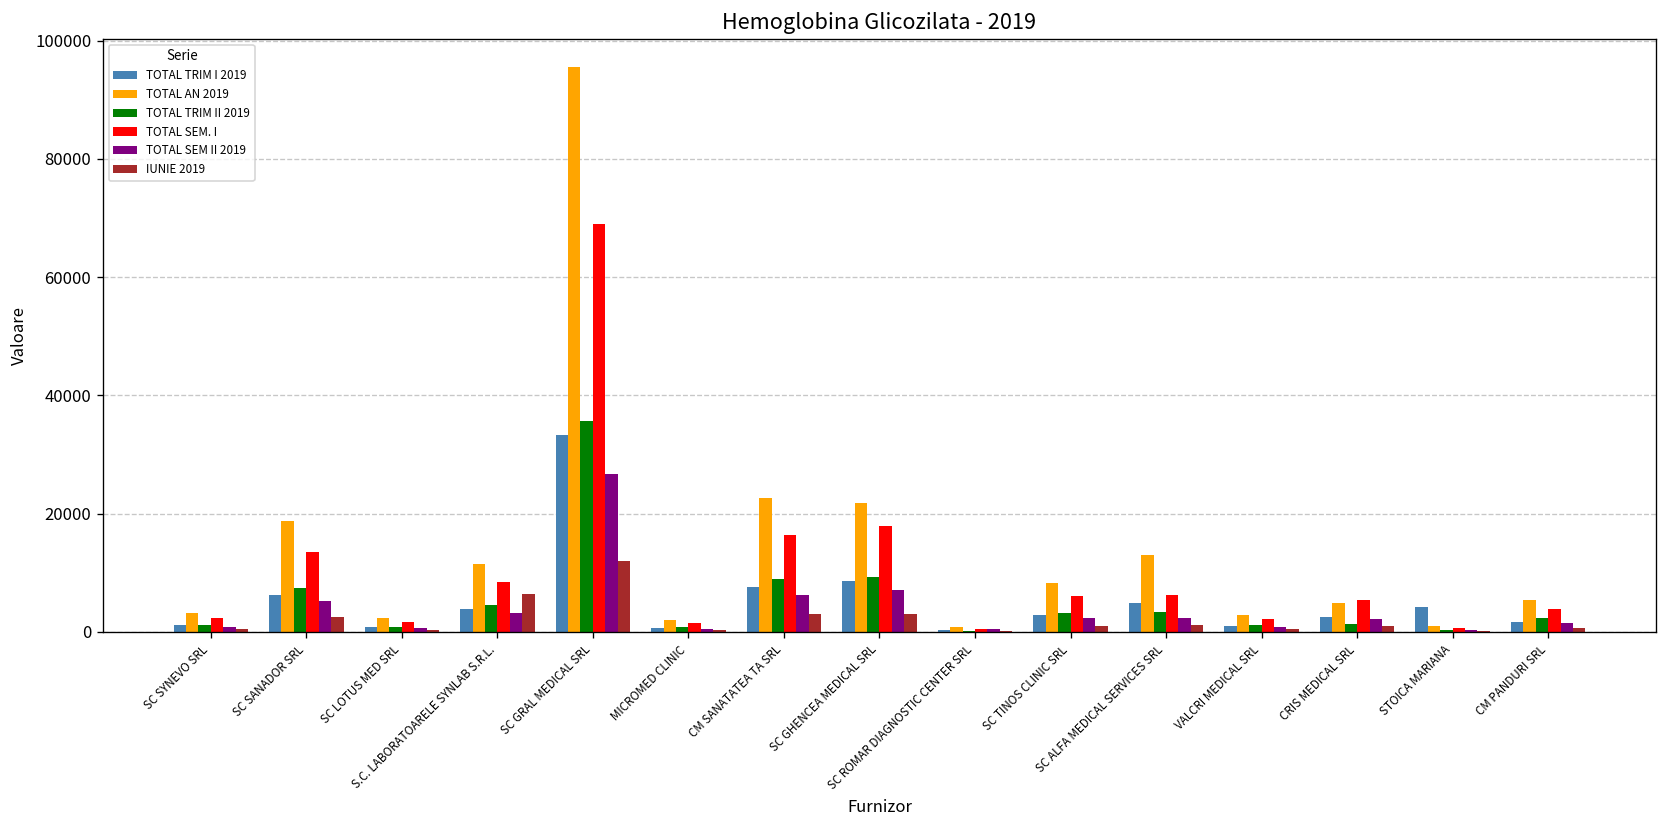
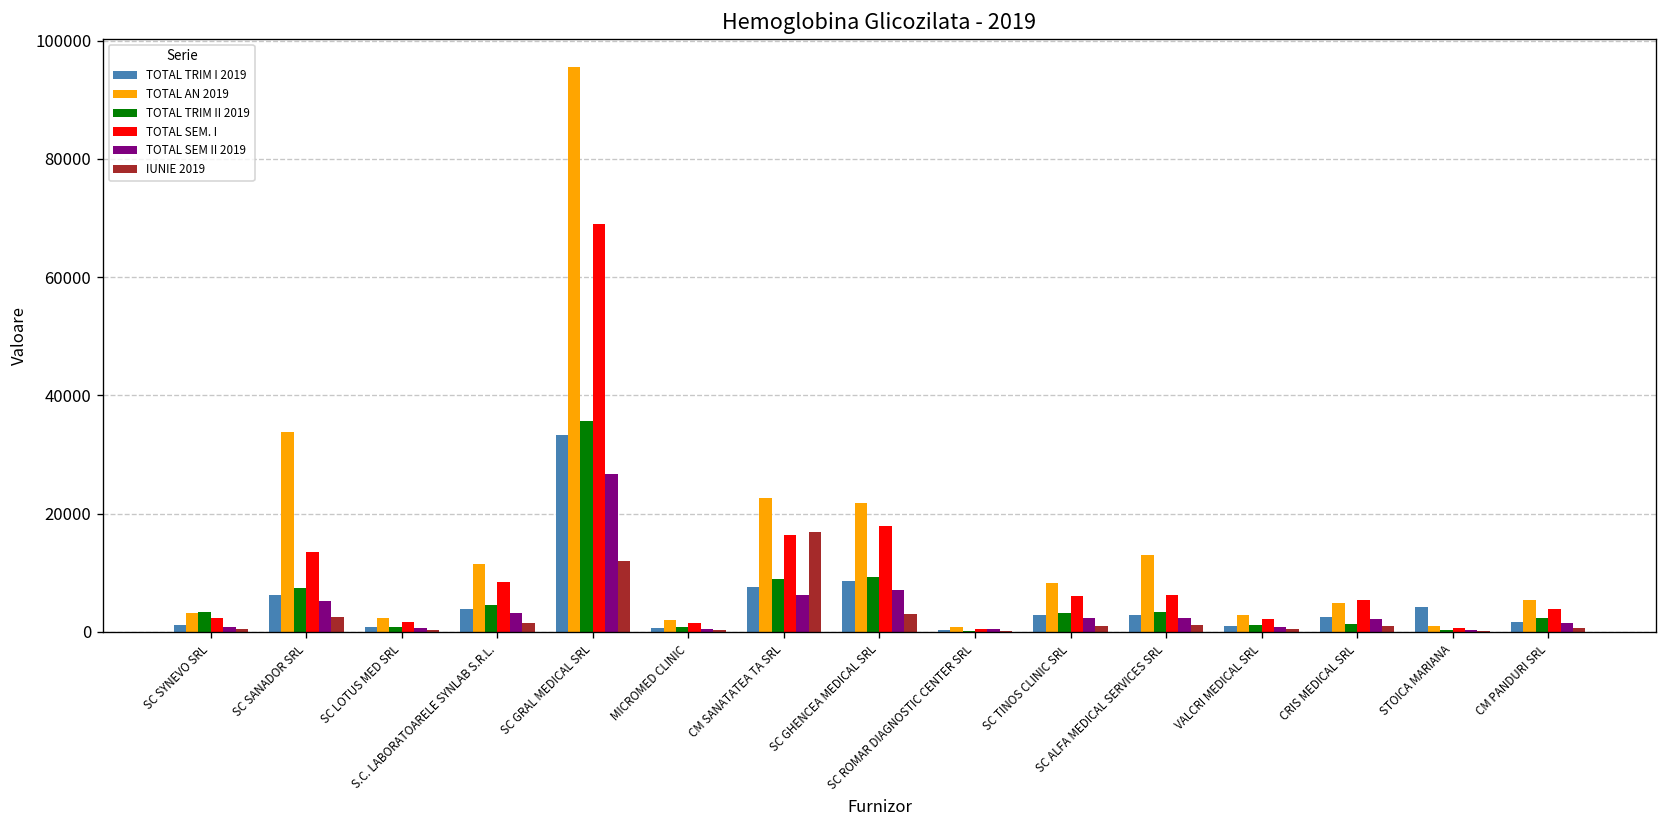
TOTAL TRIM II 2019, SC SYNEVO SRL: 1000 -> 3000
TOTAL AN 2019, SC SANADOR SRL: 19000 -> 34000
IUNIE 2019, S.C. LABORATOARELE SYNLAB S.R.L.: 6000 -> 2000
IUNIE 2019, CM SANATATEA TA SRL: 3000 -> 17000
TOTAL TRIM I 2019, SC ALFA MEDICAL SERVICES SRL: 5000 -> 3000
